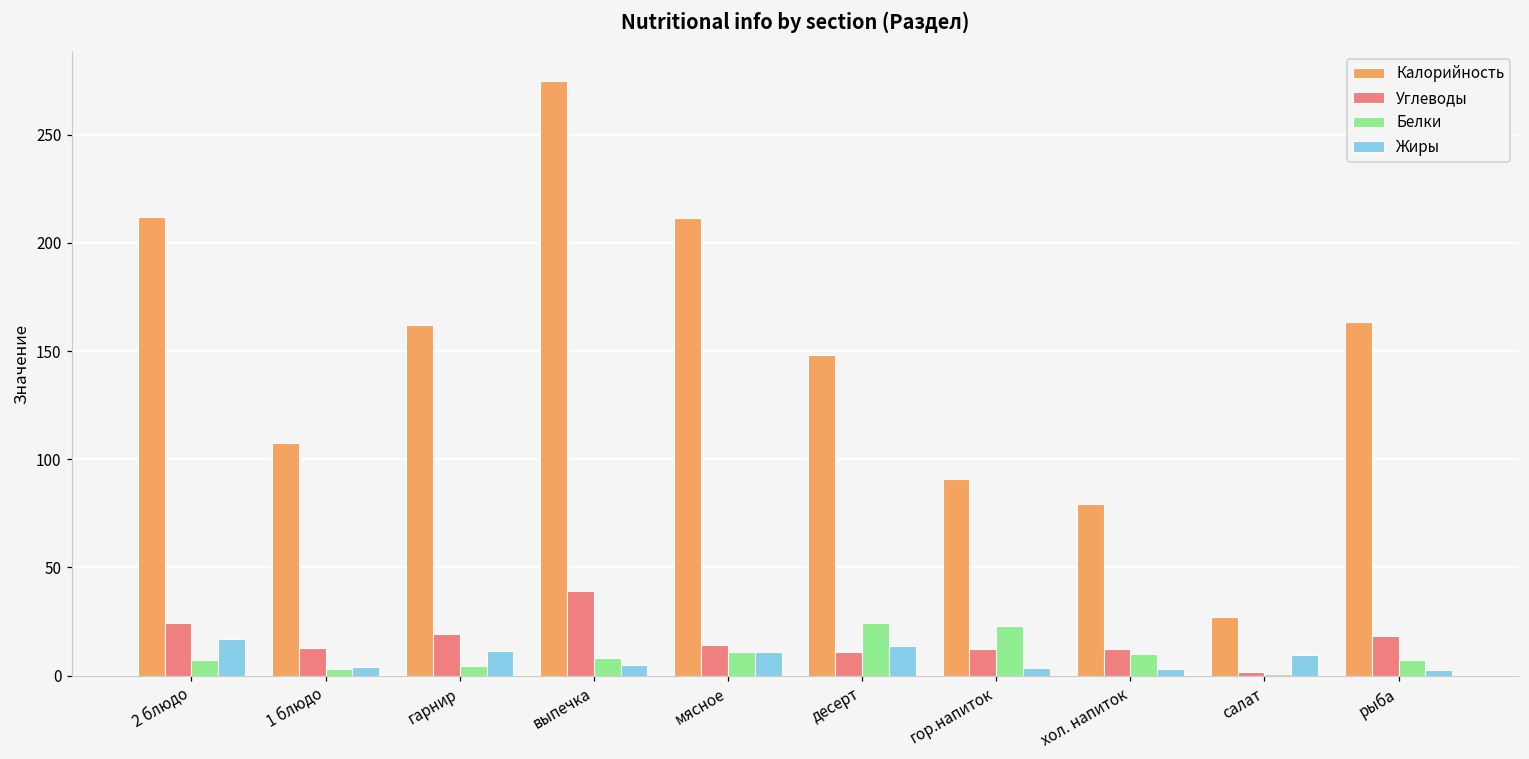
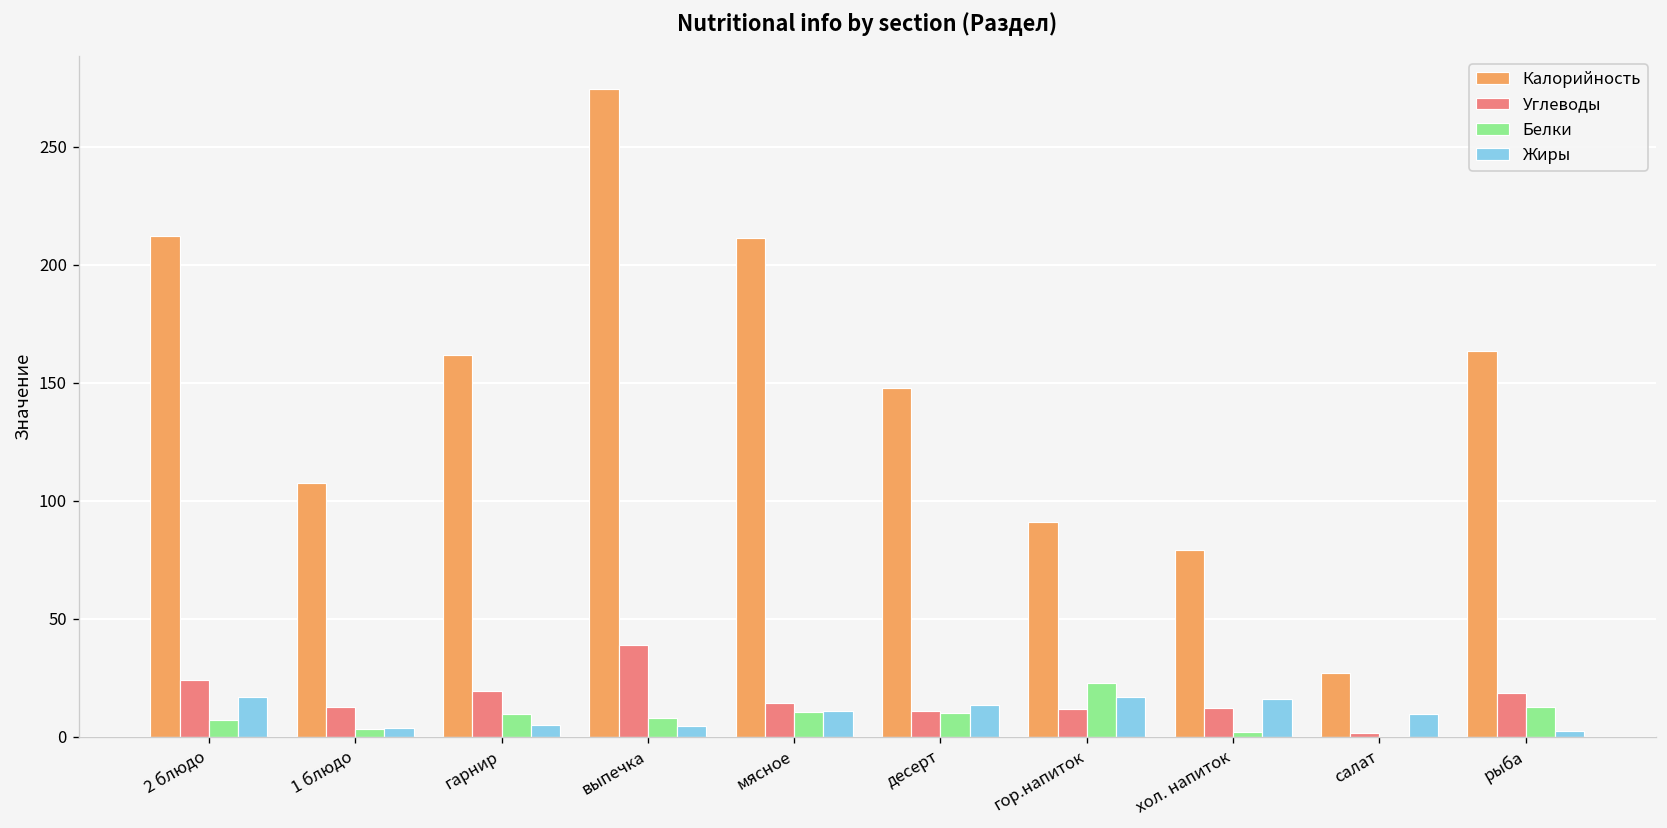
Белки, гарнир: 4 -> 10
Жиры, гарнир: 11 -> 5
Белки, десерт: 24 -> 10
Жиры, гор.напиток: 4 -> 17
Белки, хол. напиток: 10 -> 2
Жиры, хол. напиток: 3 -> 16
Белки, рыба: 7 -> 13
